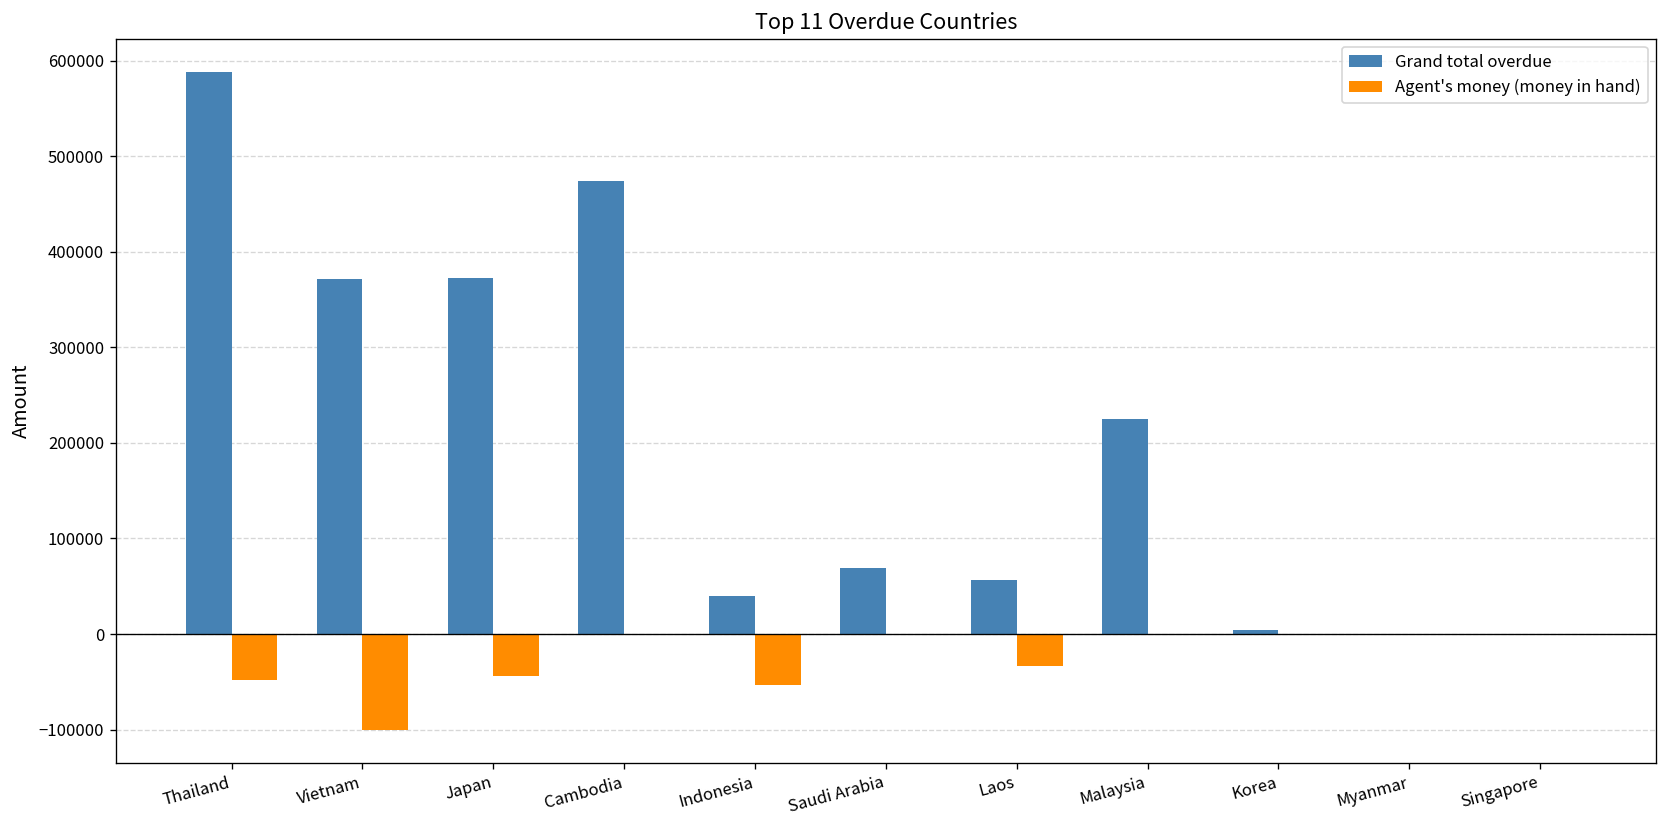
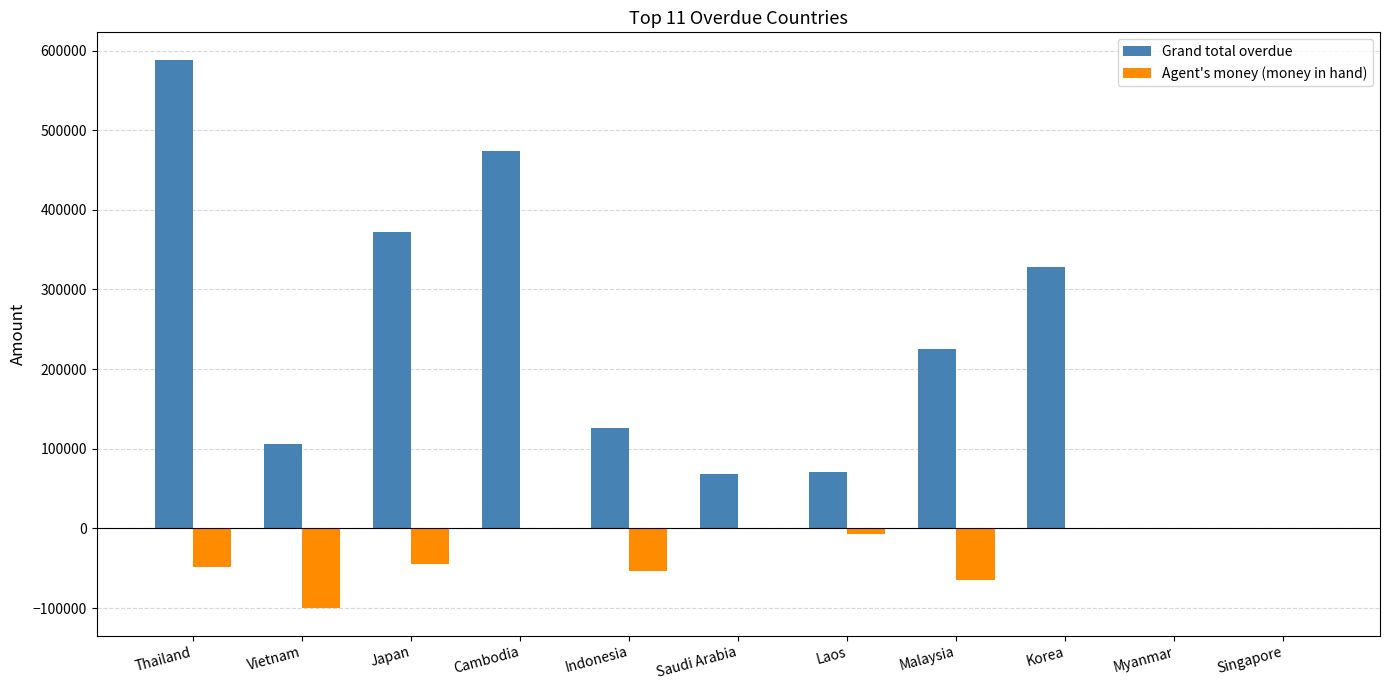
Grand total overdue, Vietnam: 370000 -> 110000
Grand total overdue, Indonesia: 40000 -> 130000
Grand total overdue, Laos: 60000 -> 70000
Agent's money (money in hand), Laos: -30000 -> -10000
Agent's money (money in hand), Malaysia: 0 -> -60000
Grand total overdue, Korea: 0 -> 330000
